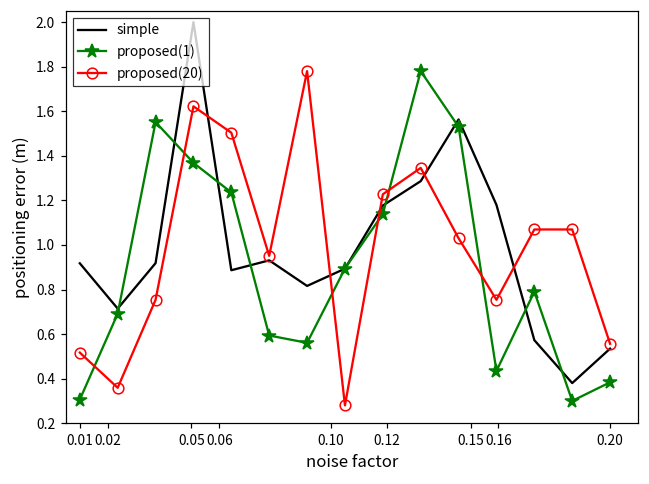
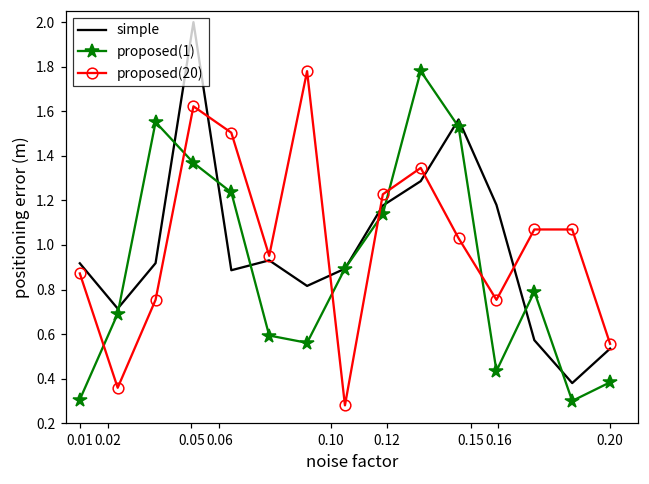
proposed(20), 0.01: 0.52 -> 0.87
